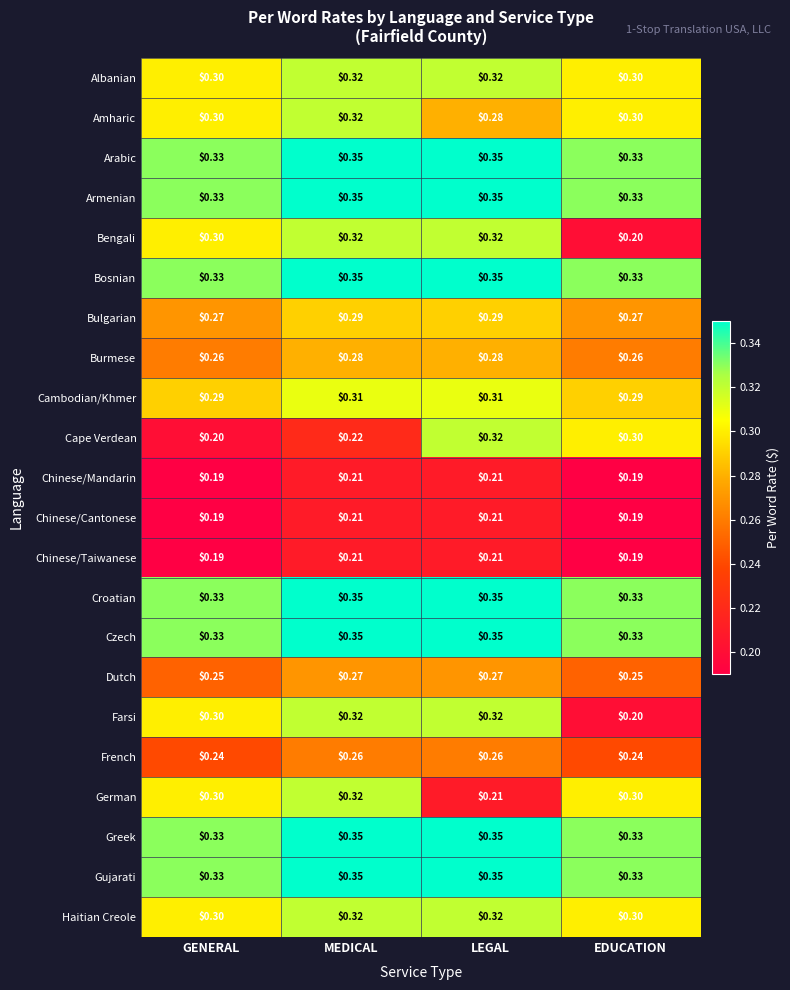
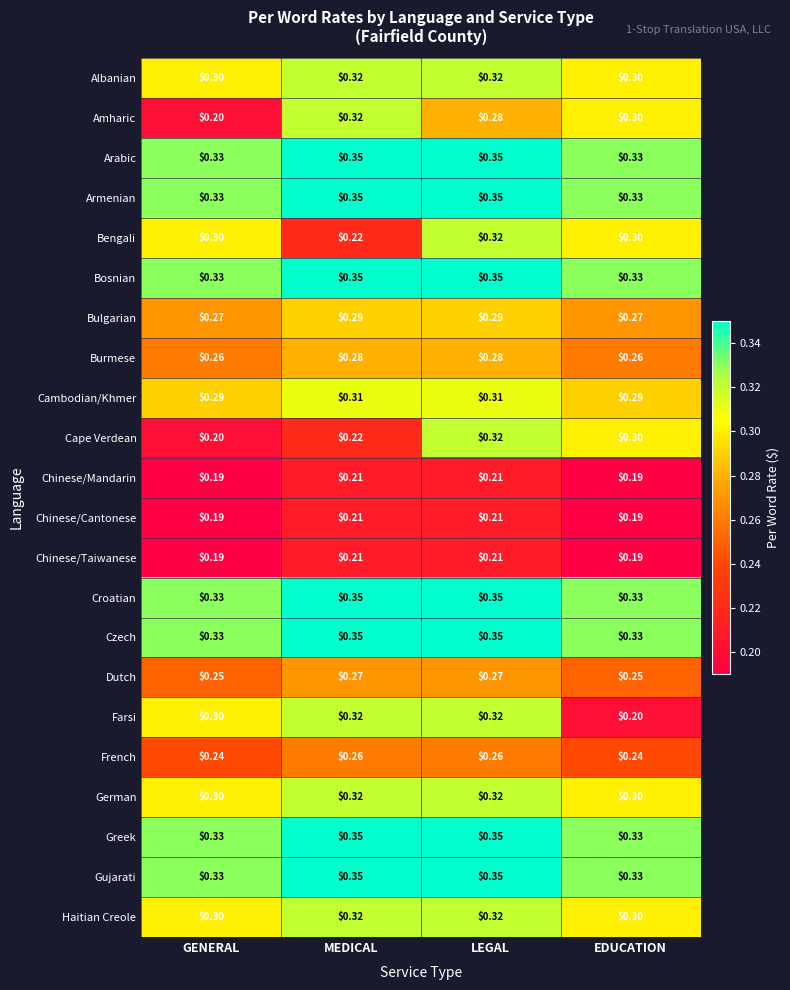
Amharic, GENERAL: $0.30 -> $0.20
Bengali, MEDICAL: $0.32 -> $0.22
Bengali, EDUCATION: $0.20 -> $0.30
German, LEGAL: $0.21 -> $0.32
